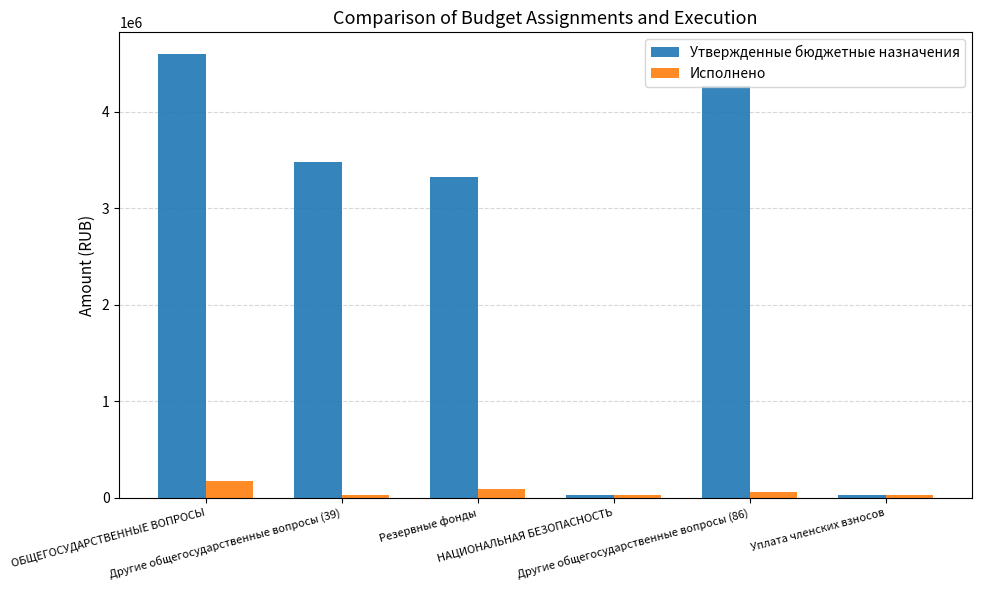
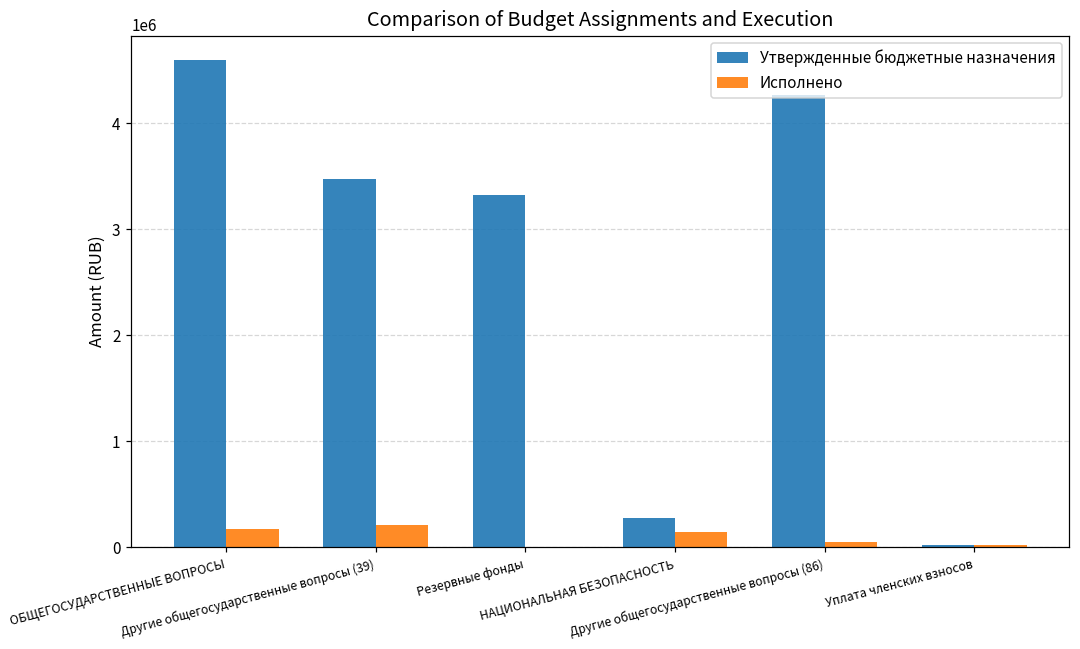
Исполнено, Другие общегосударственные вопросы (39): 0 -> 200000
Исполнено, Резервные фонды: 100000 -> 0
Утвержденные бюджетные назначения, НАЦИОНАЛЬНАЯ БЕЗОПАСНОСТЬ: 0 -> 300000
Исполнено, НАЦИОНАЛЬНАЯ БЕЗОПАСНОСТЬ: 0 -> 100000
